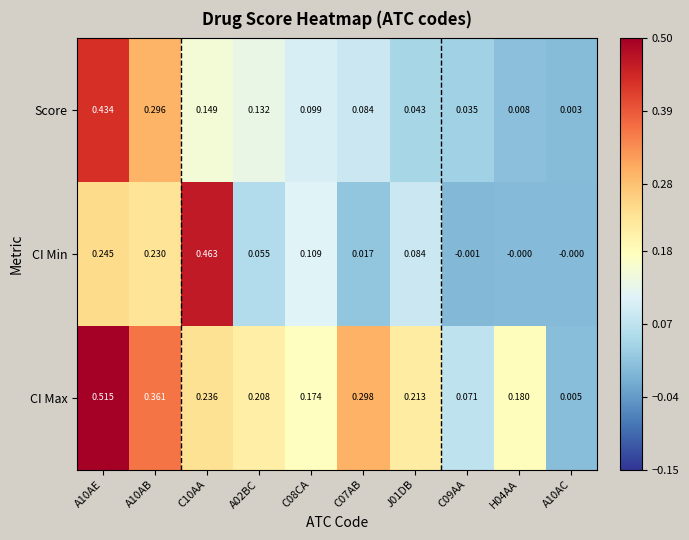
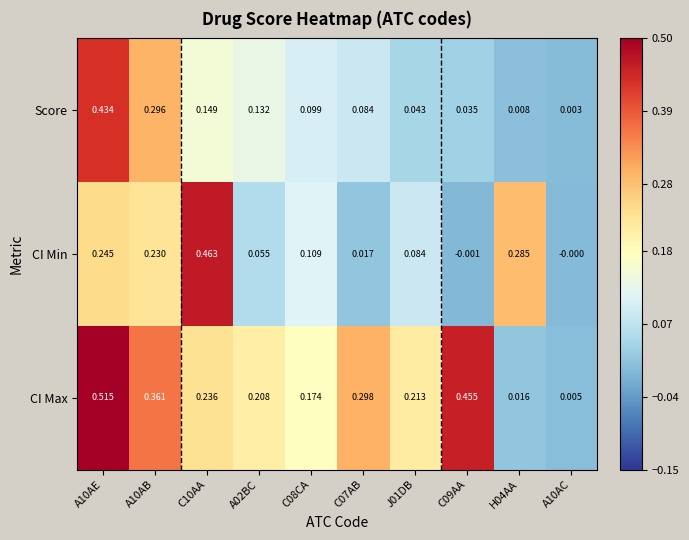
CI Min, H04AA: -0.000 -> 0.285
CI Max, C09AA: 0.071 -> 0.455
CI Max, H04AA: 0.180 -> 0.016
